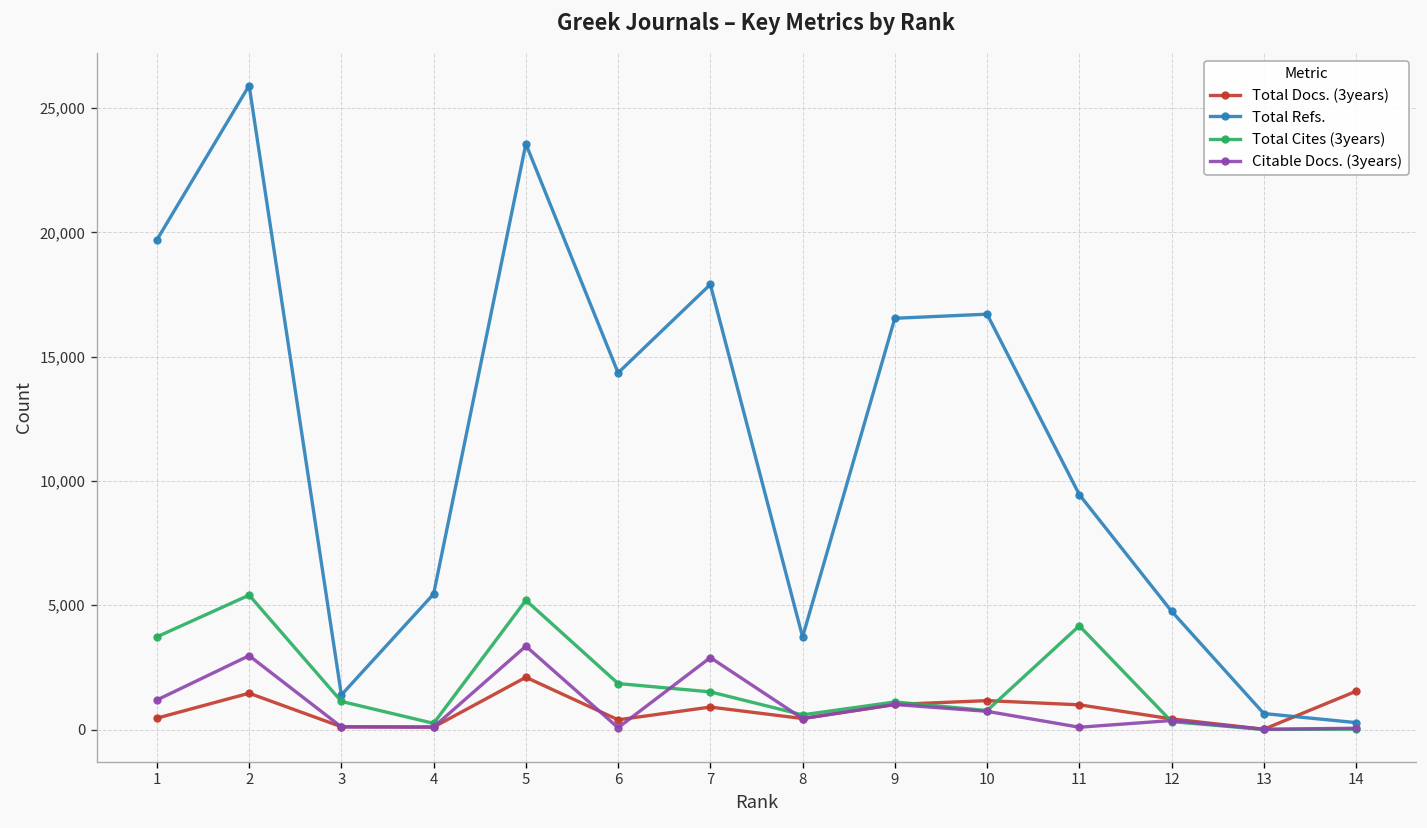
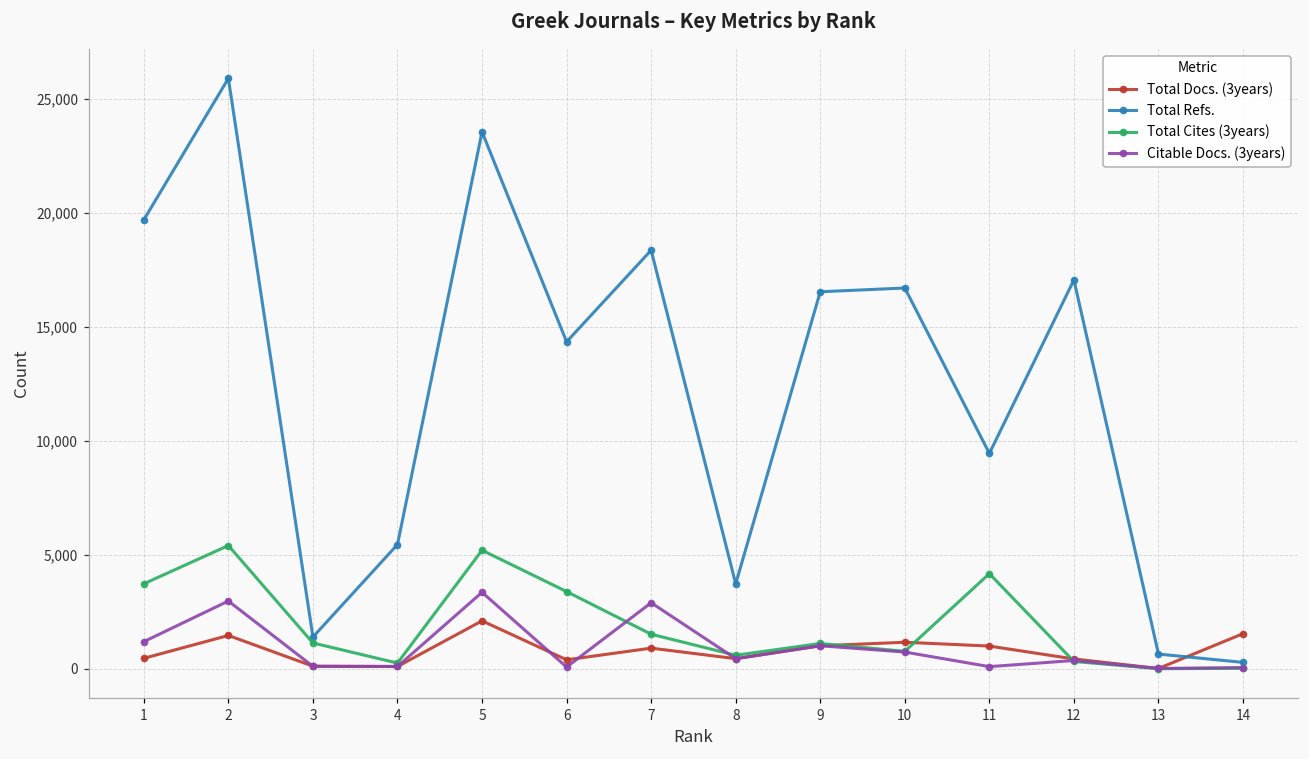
Total Cites (3years), 6: 1,900 -> 3,400
Total Refs., 7: 17,900 -> 18,400
Total Refs., 12: 4,800 -> 17,100
